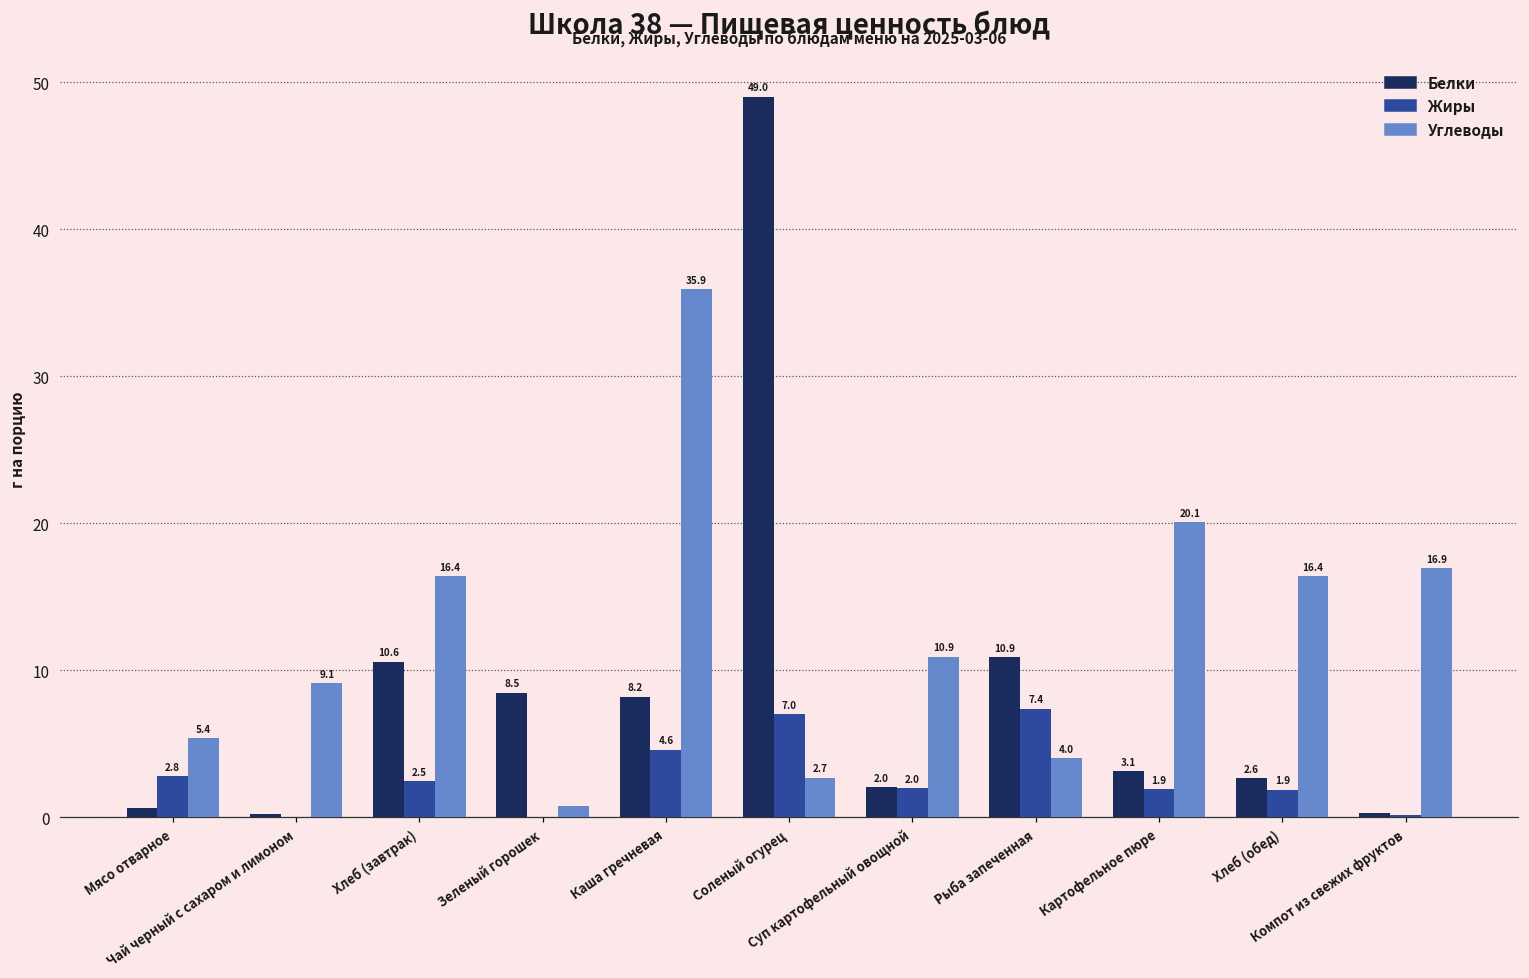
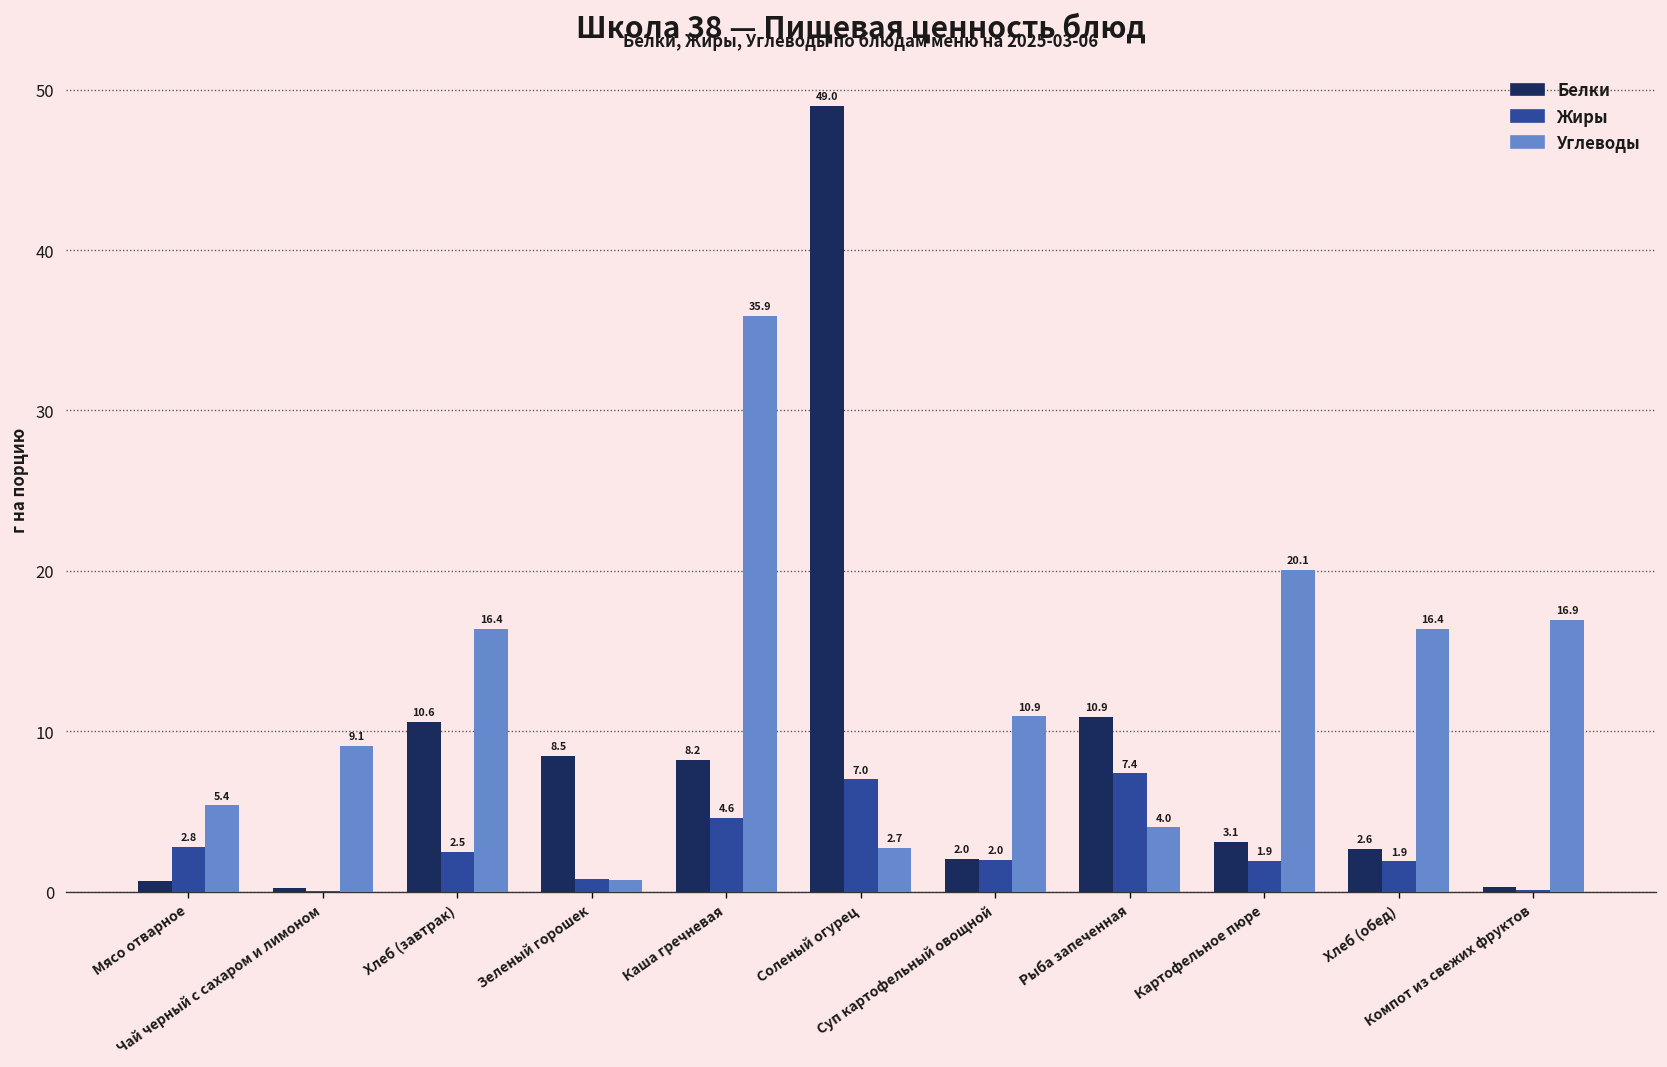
Жиры, Зеленый горошек: 0.0 -> 0.8
